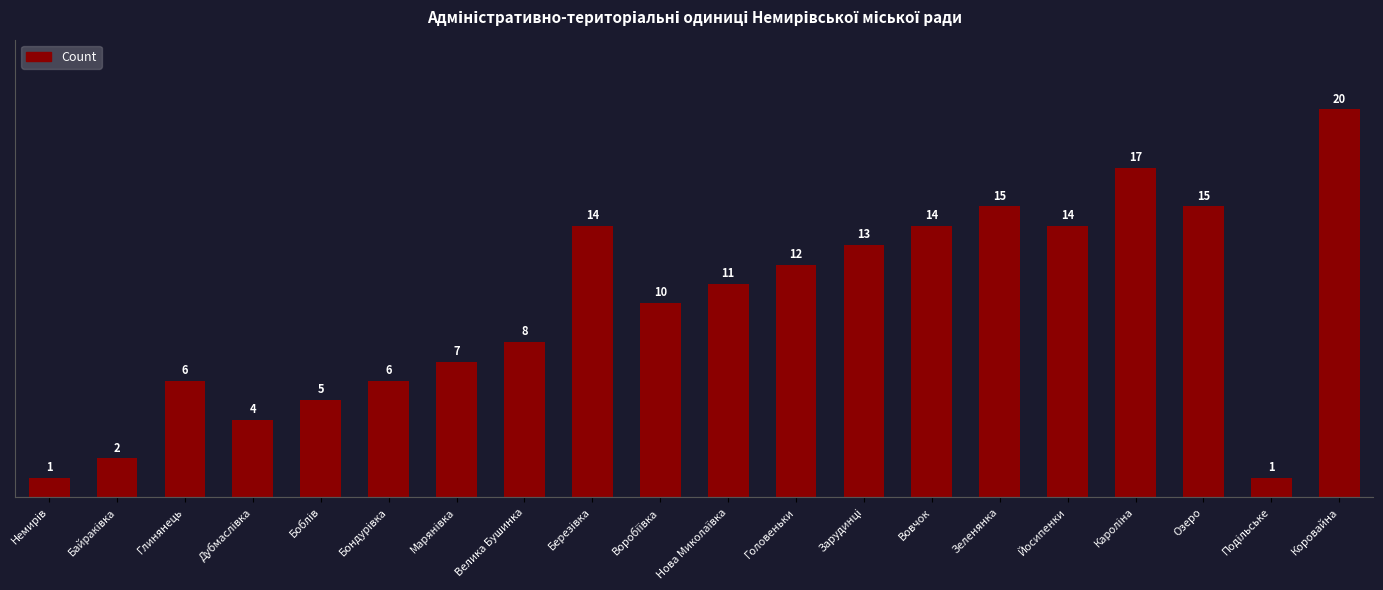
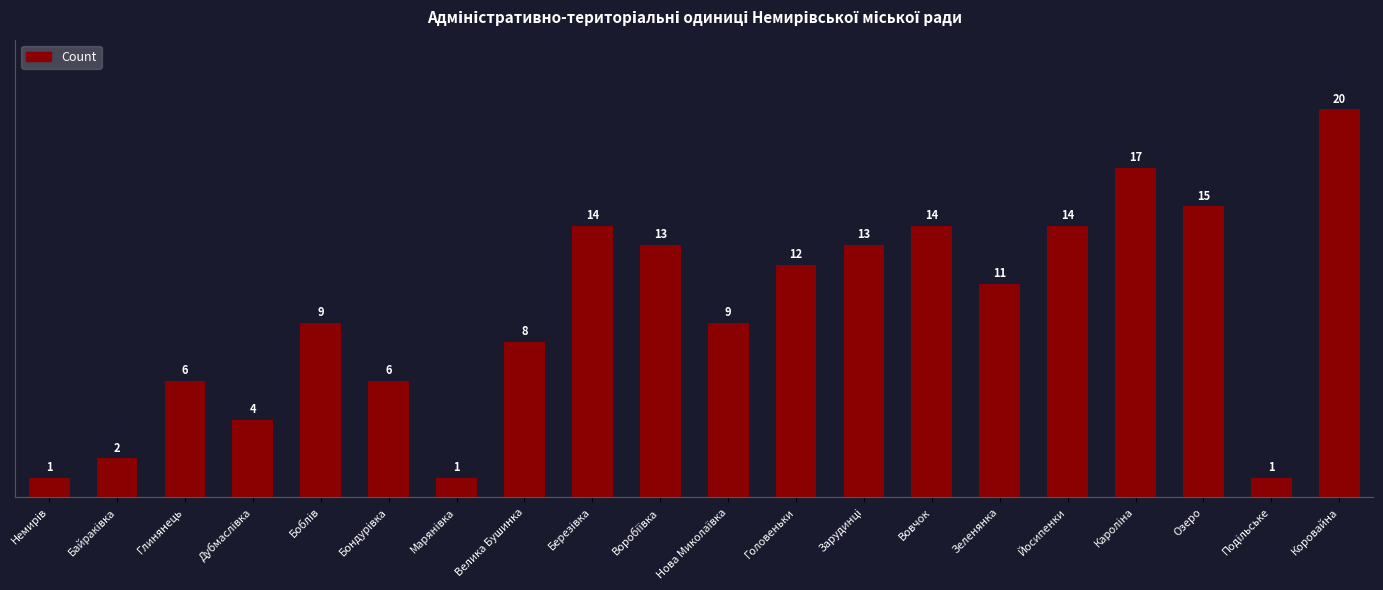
Боблів: 5 -> 9
Марянівка: 7 -> 1
Воробіївка: 10 -> 13
Нова Миколаївка: 11 -> 9
Зеленянка: 15 -> 11
